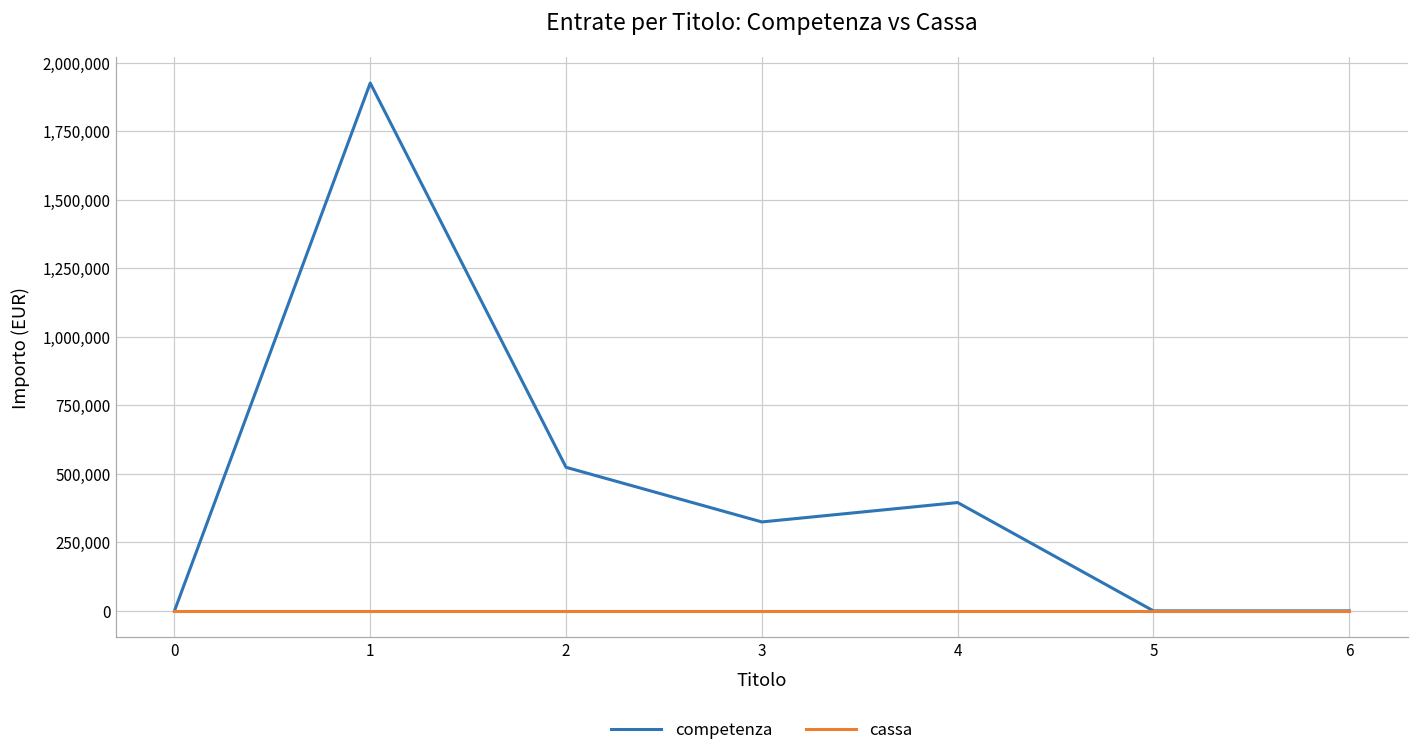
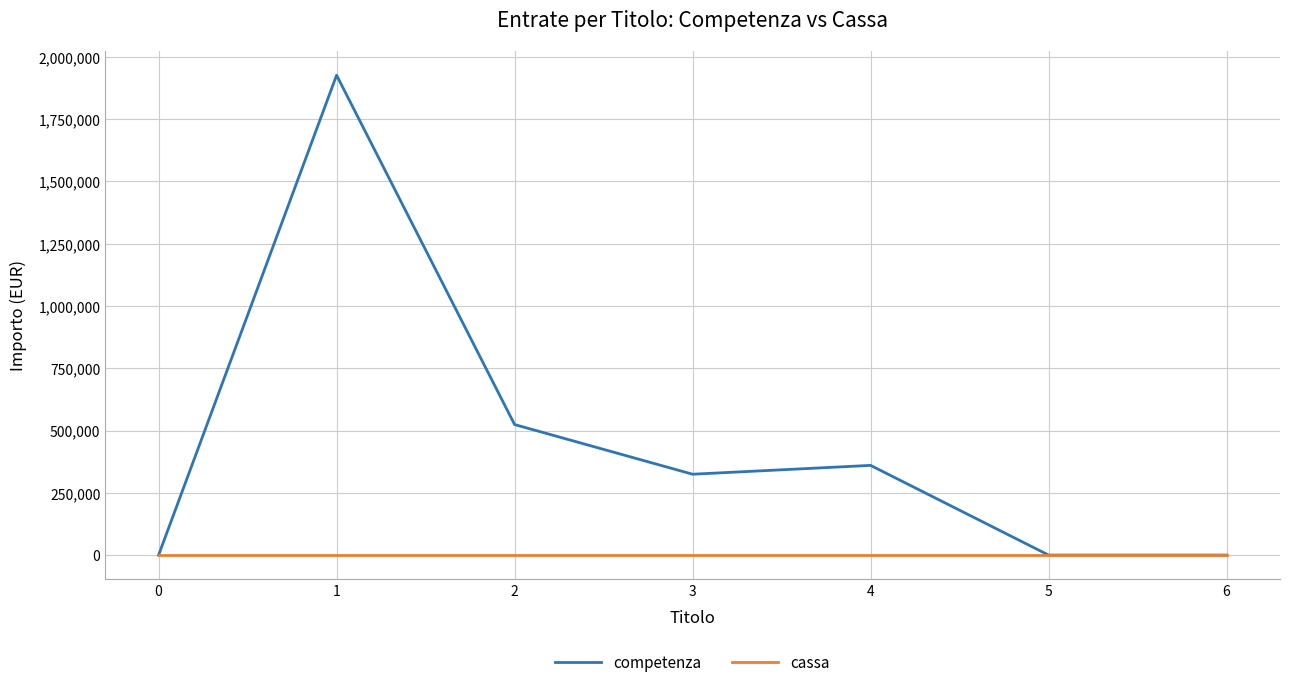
competenza, 4: 400,000 -> 360,000
